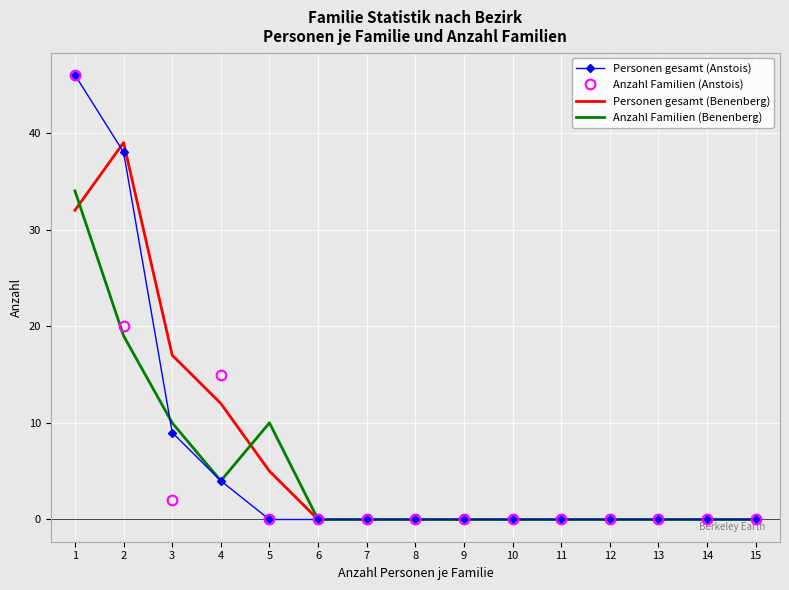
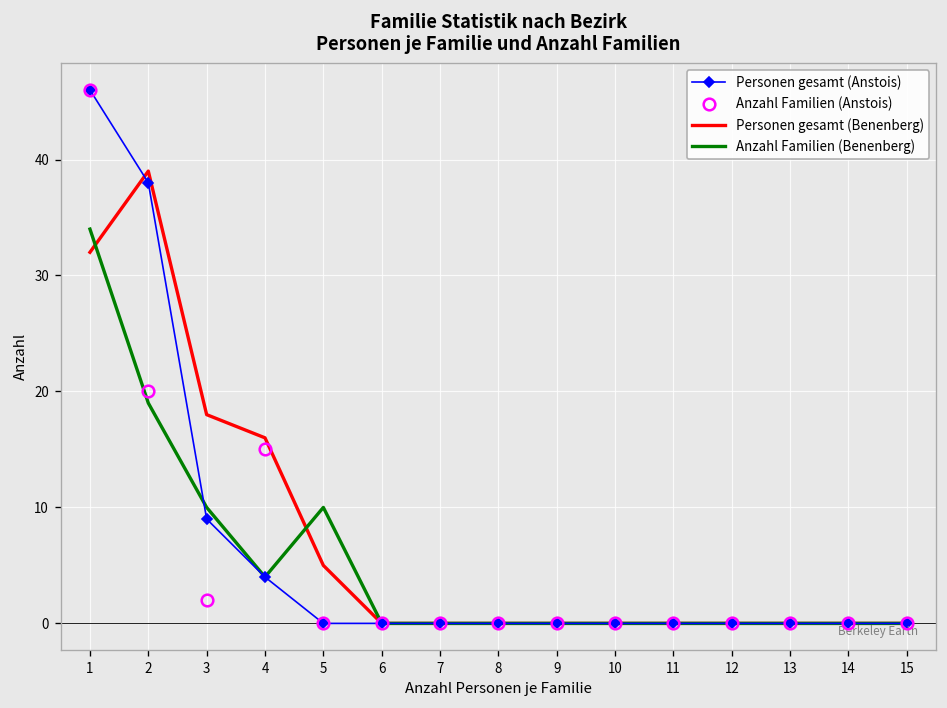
Personen gesamt (Benenberg), 3: 17 -> 18
Personen gesamt (Benenberg), 4: 12 -> 16
